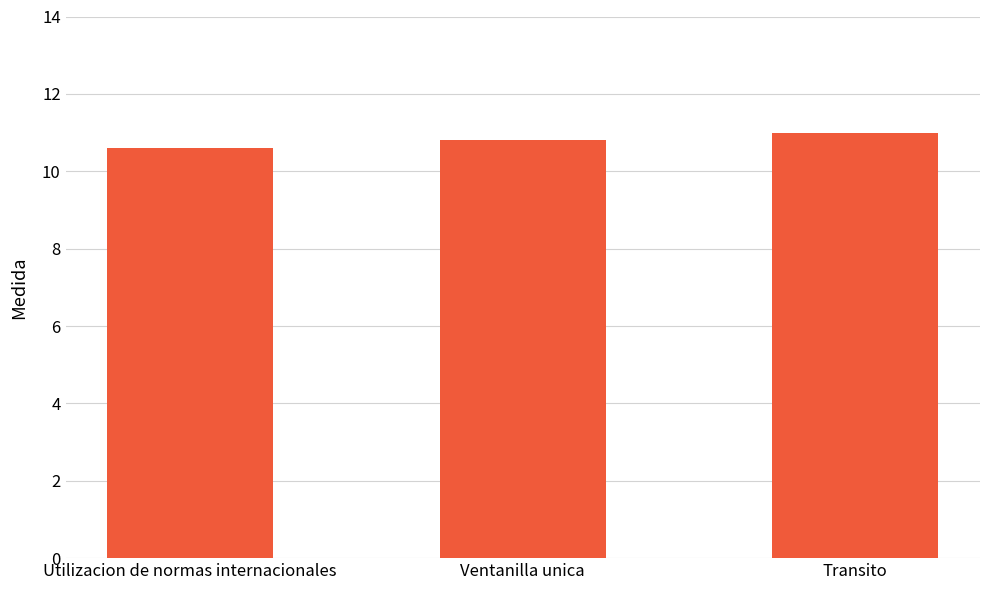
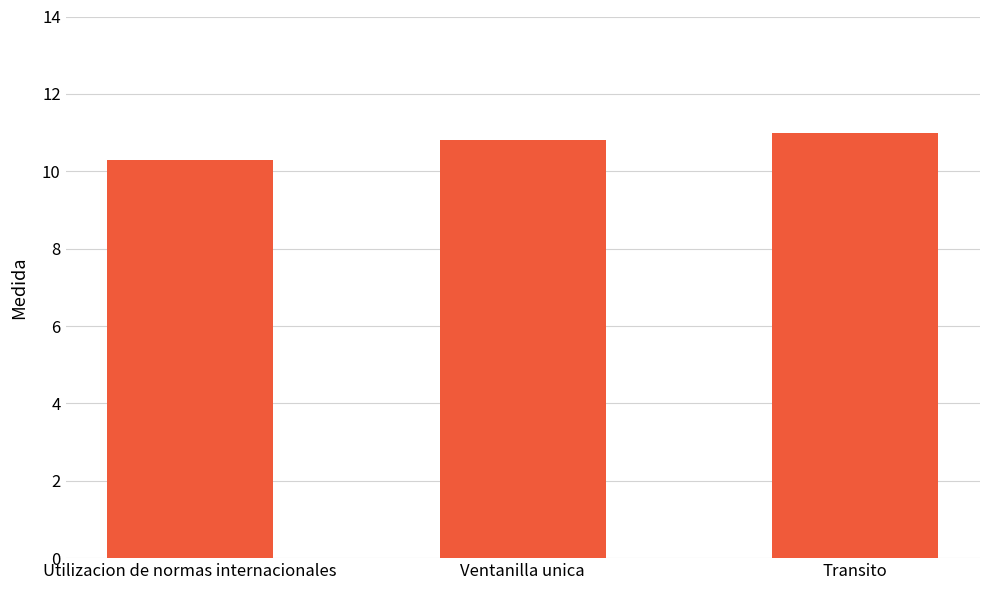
Utilizacion de normas internacionales: 10.6 -> 10.3
